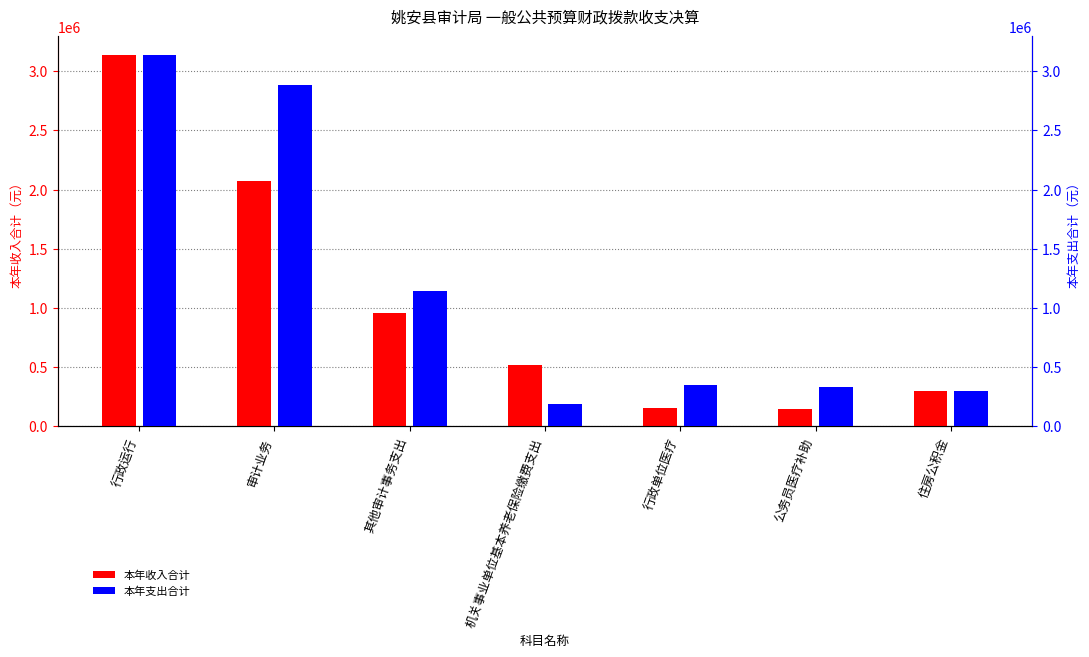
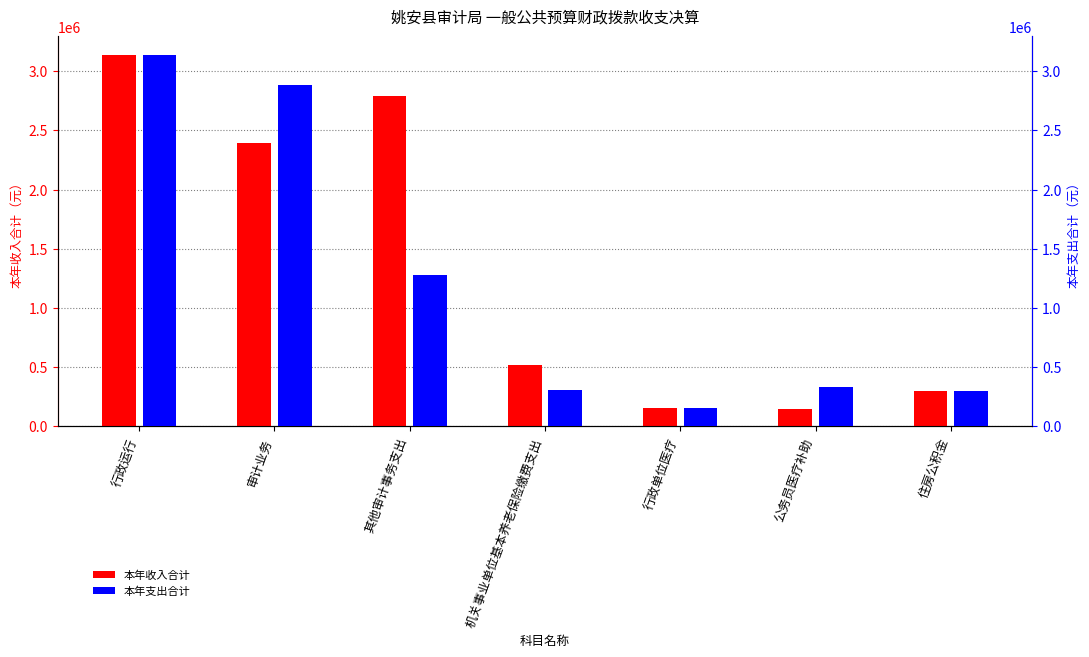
本年收入合计, 审计业务: 2080000 -> 2390000
本年收入合计, 其他审计事务支出: 960000 -> 2790000
本年支出合计, 其他审计事务支出: 1140000 -> 1280000
本年支出合计, 机关事业单位基本养老保险缴费支出: 190000 -> 300000
本年支出合计, 行政单位医疗: 350000 -> 160000
